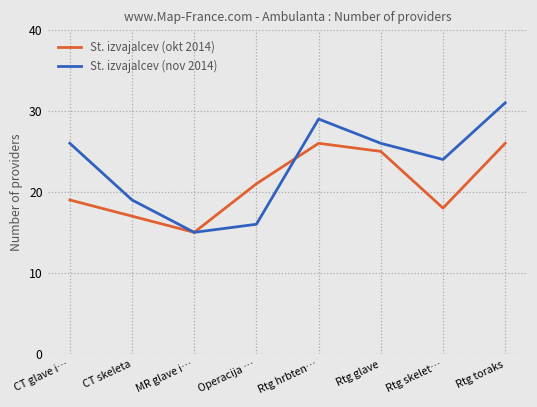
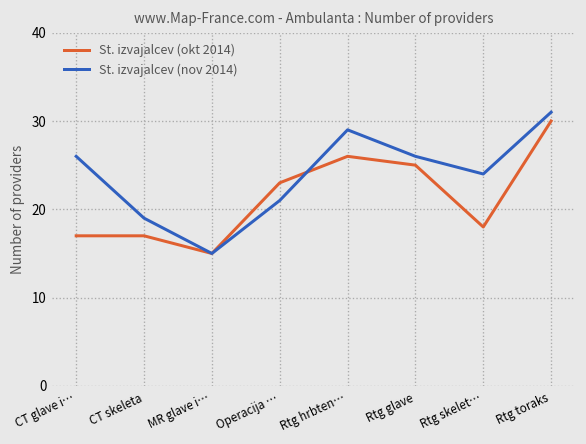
St. izvajalcev (okt 2014), CT glave i…: 19 -> 17
St. izvajalcev (okt 2014), Operacija …: 21 -> 23
St. izvajalcev (nov 2014), Operacija …: 16 -> 21
St. izvajalcev (okt 2014), Rtg toraks: 26 -> 30
